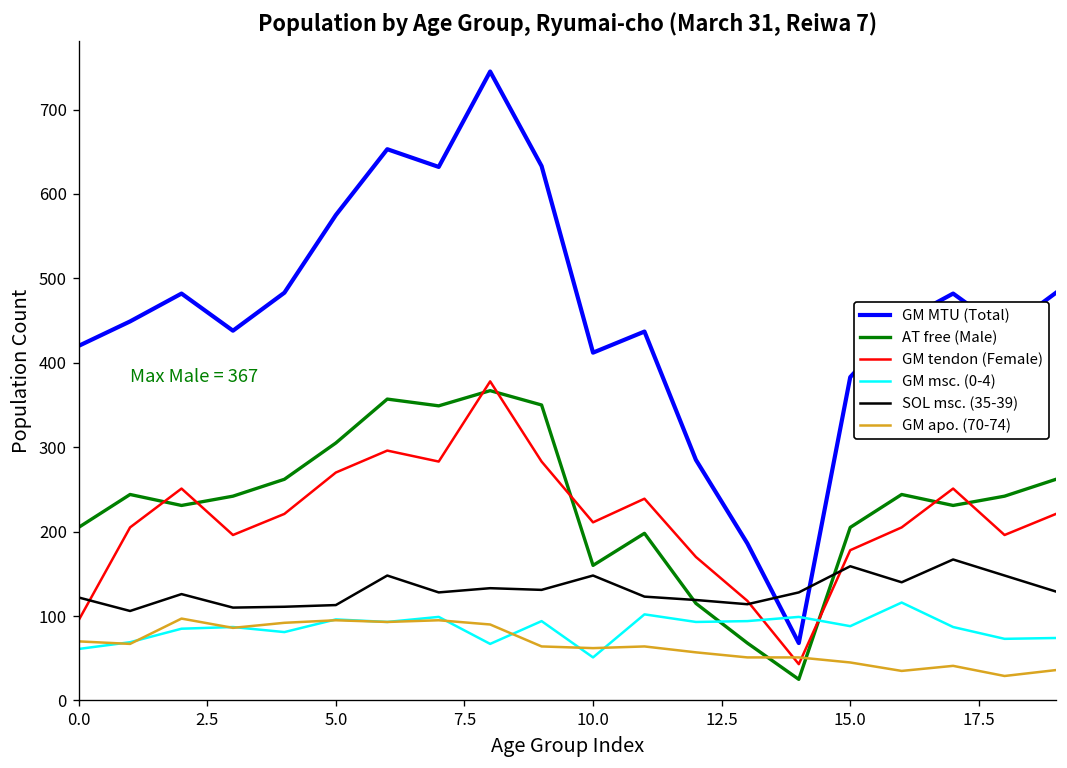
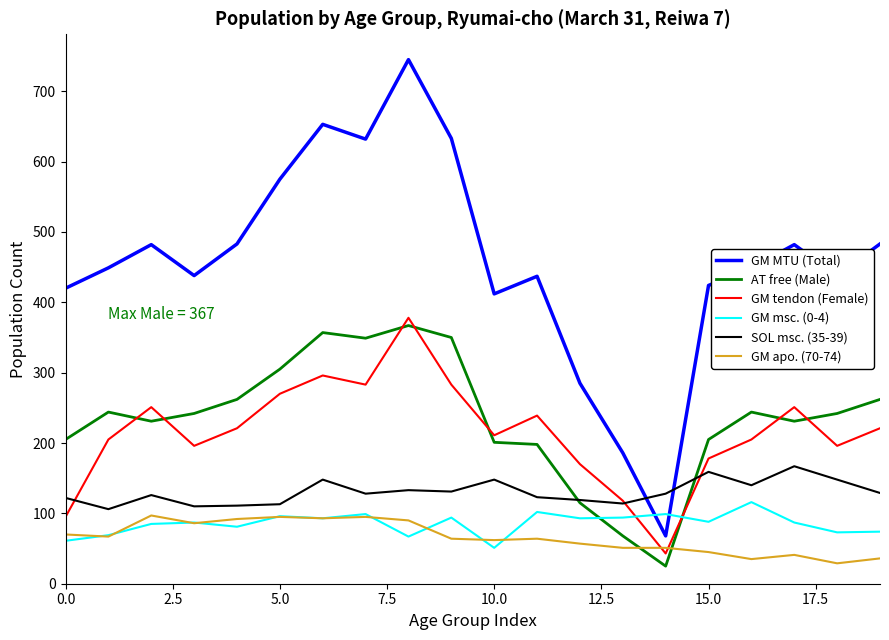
AT free (Male), 10.0: 160 -> 200
GM MTU (Total), 15.0: 380 -> 420
